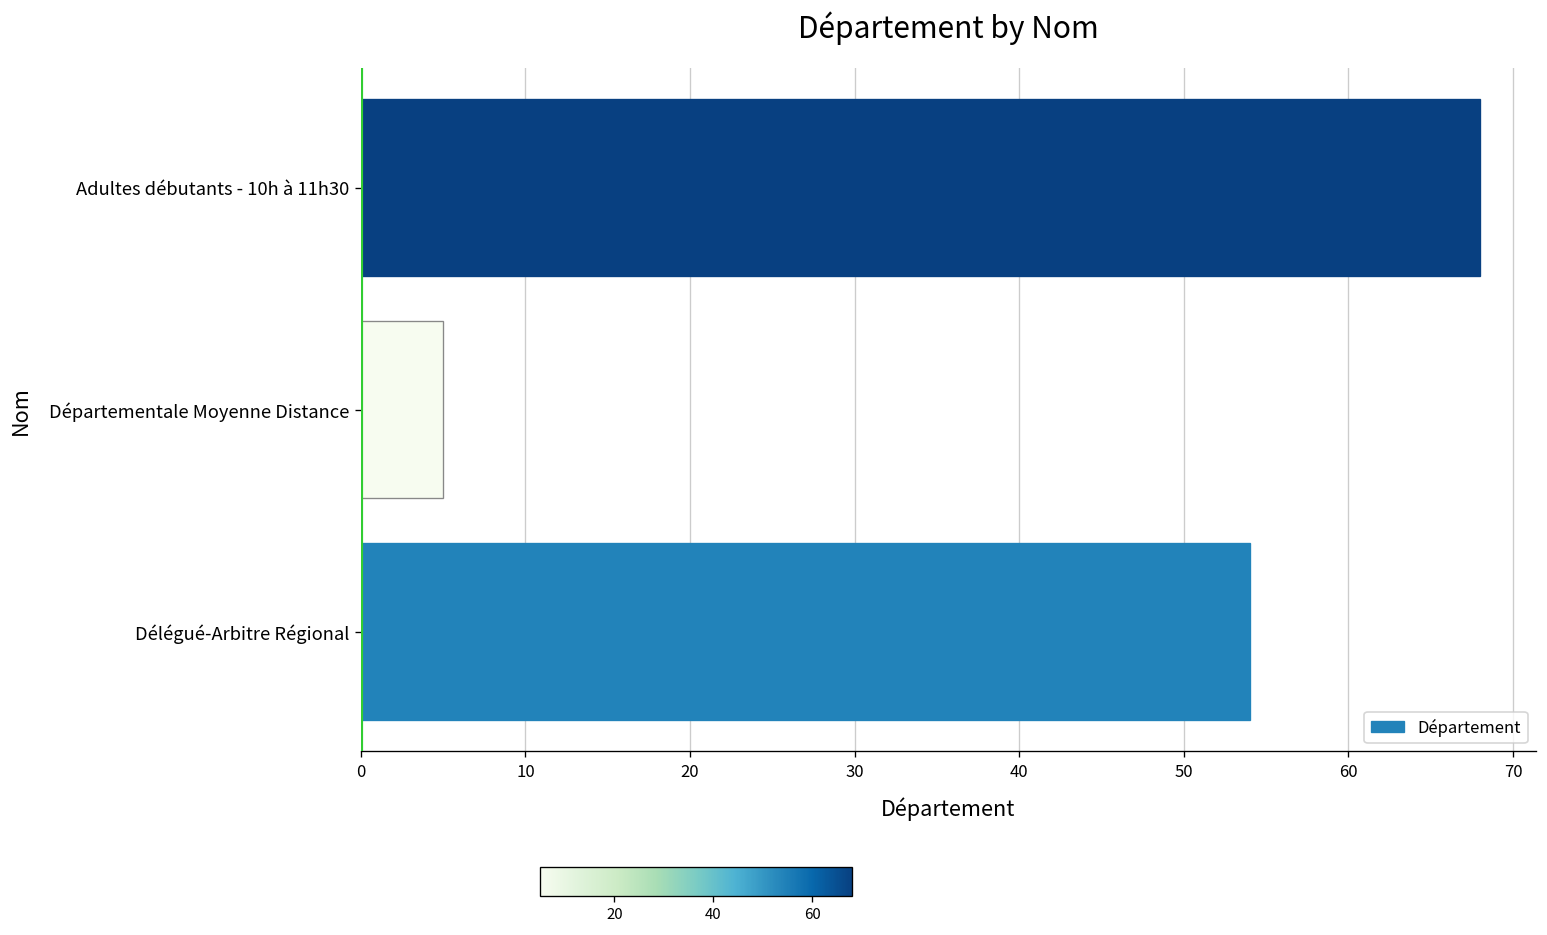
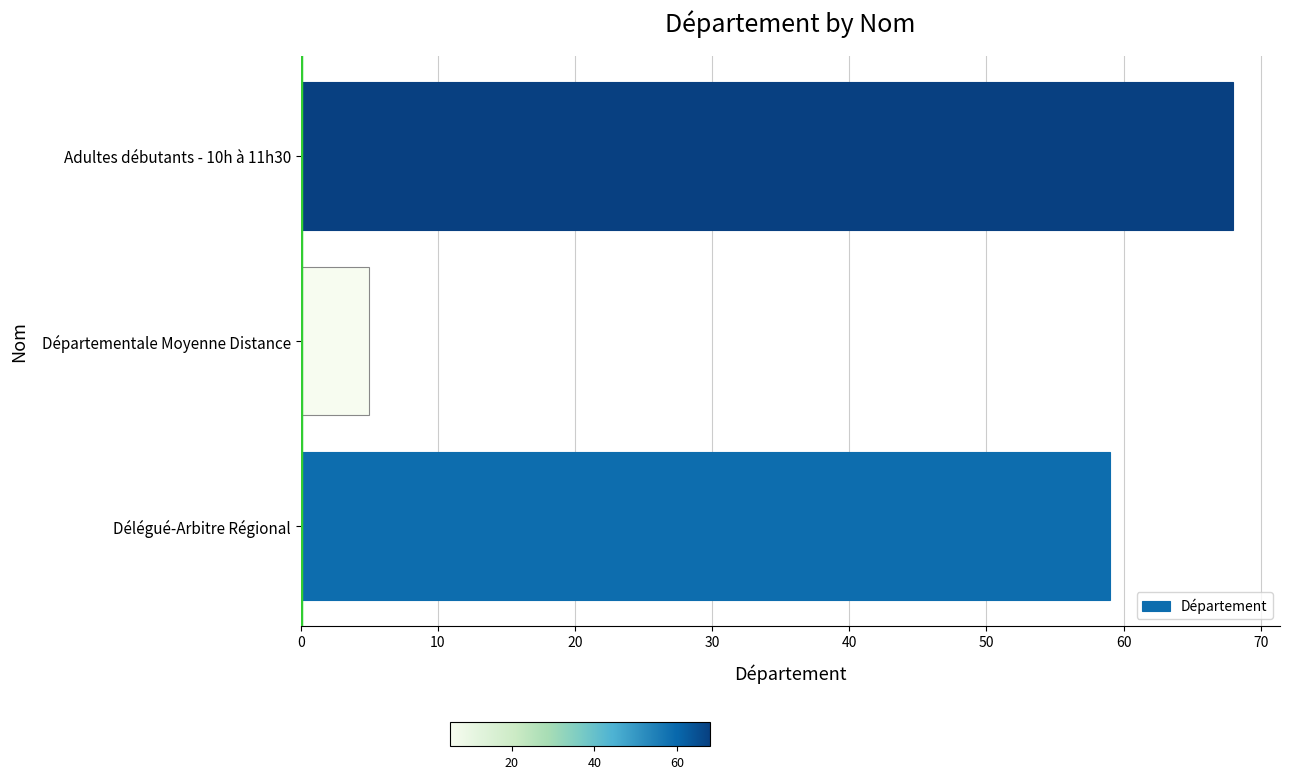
Délégué-Arbitre Régional: 54 -> 59
